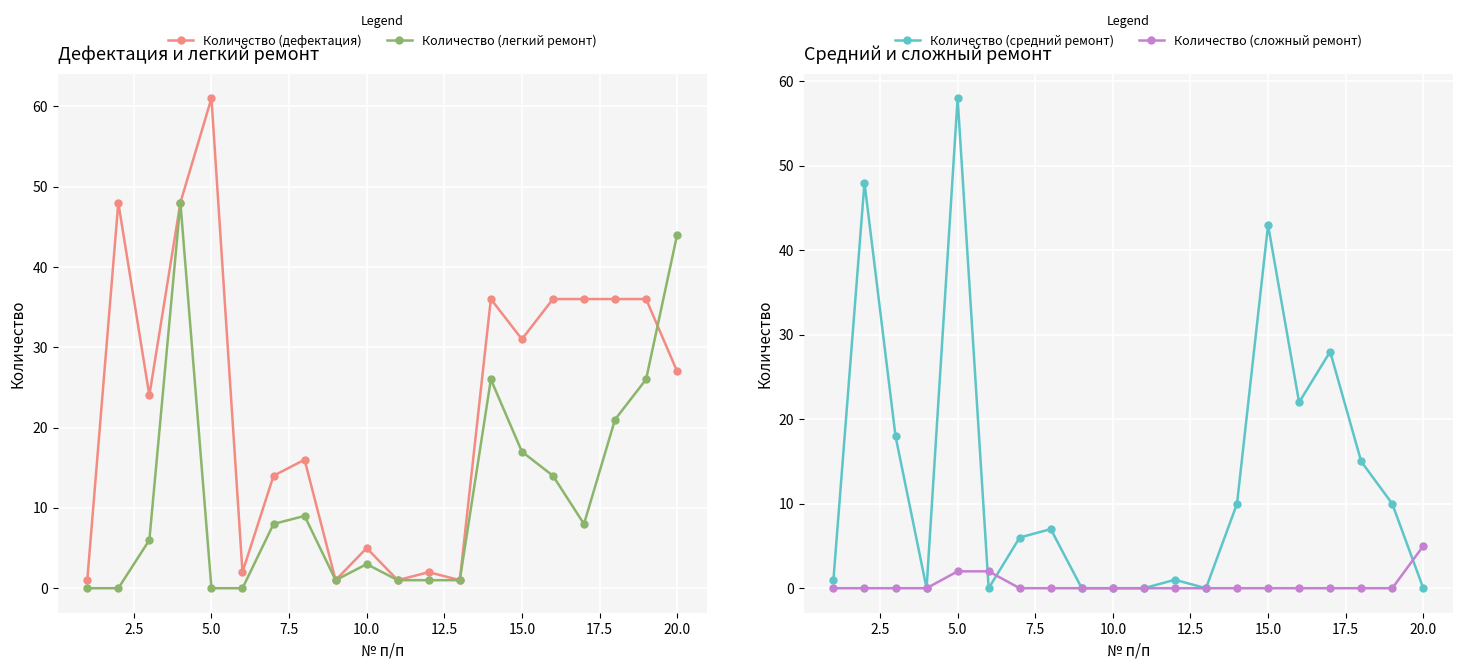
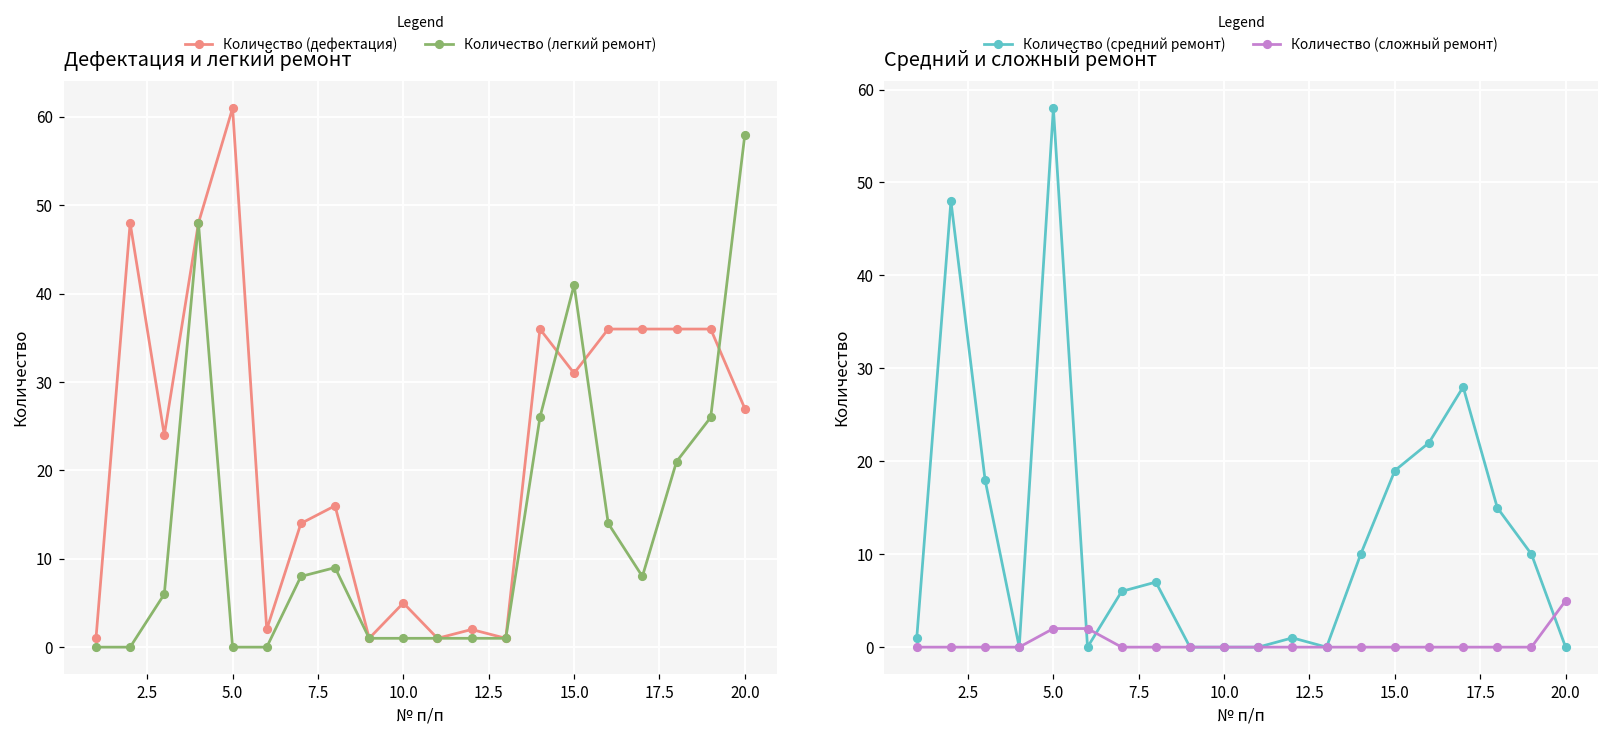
Дефектация и легкий ремонт, Количество (легкий ремонт), 10.0: 3 -> 1
Дефектация и легкий ремонт, Количество (легкий ремонт), 15.0: 17 -> 41
Дефектация и легкий ремонт, Количество (легкий ремонт), 20.0: 44 -> 58
Средний и сложный ремонт, Количество (средний ремонт), 15.0: 43 -> 19
